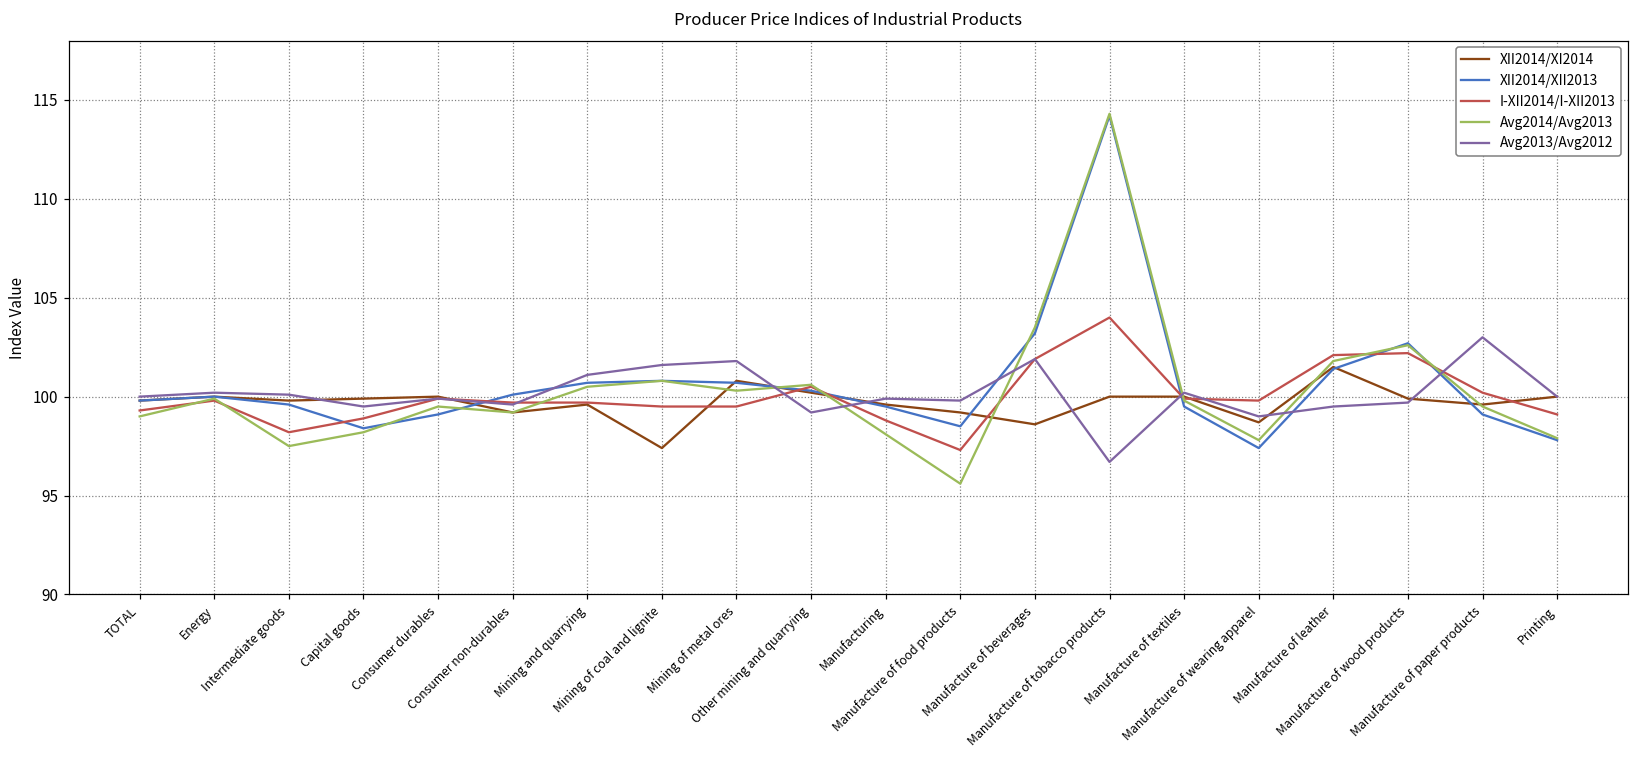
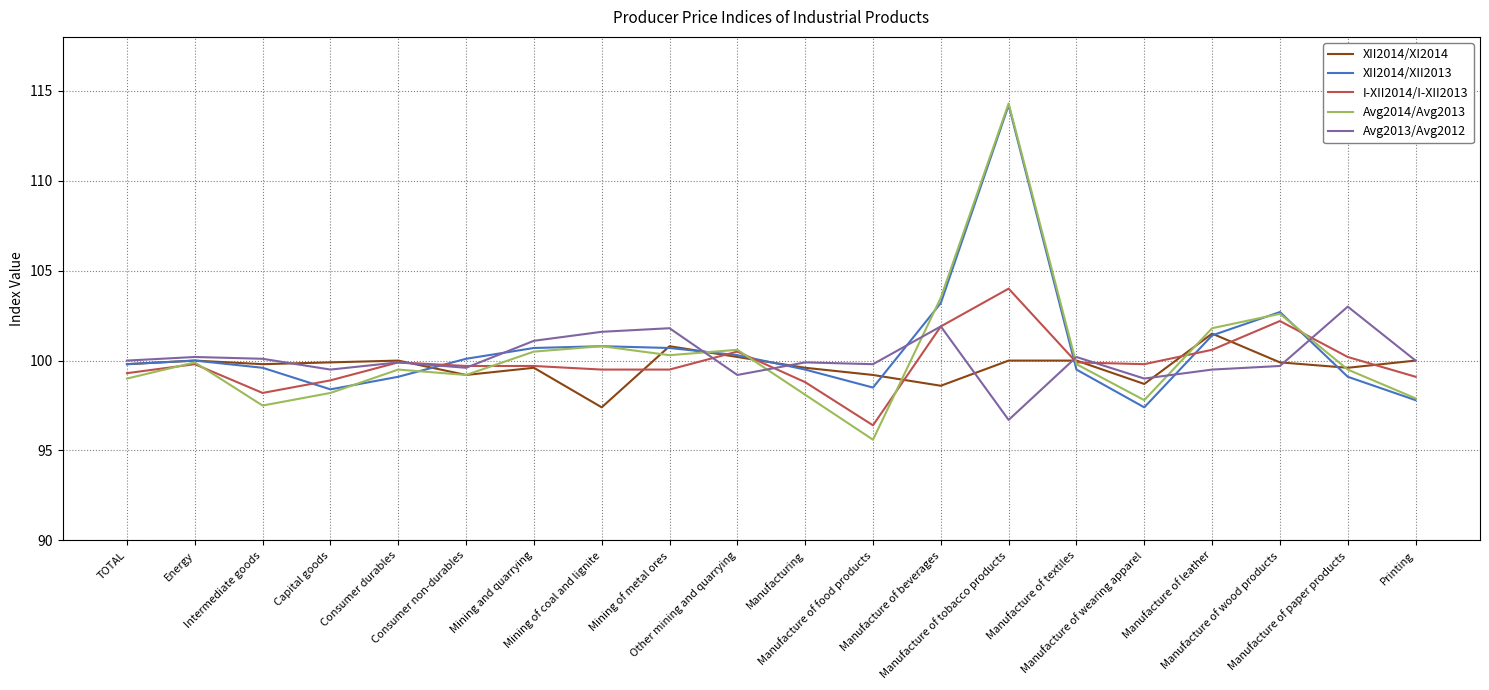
I-XII2014/I-XII2013, Manufacture of food products: 97.3 -> 96.4
I-XII2014/I-XII2013, Manufacture of leather: 102.1 -> 100.6
